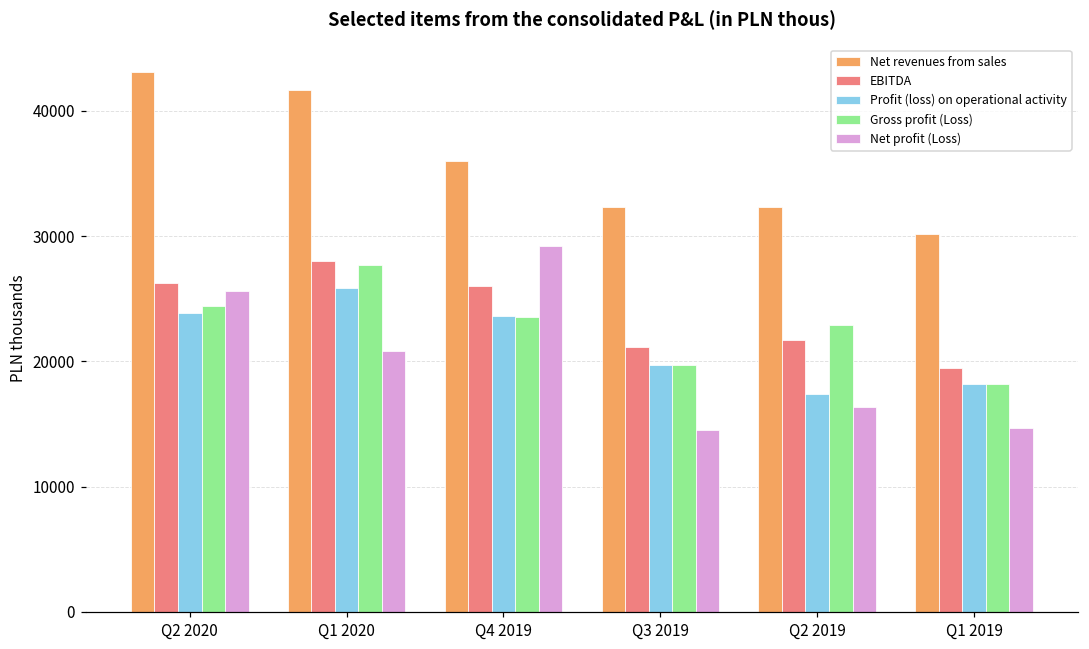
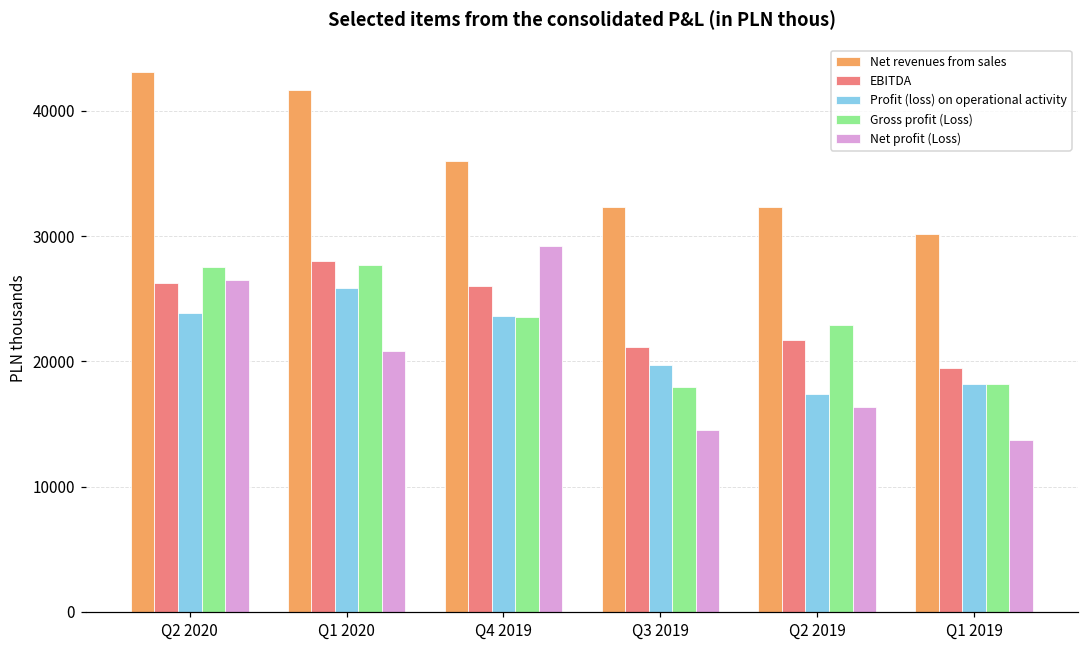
Gross profit (Loss), Q2 2020: 24400 -> 27500
Net profit (Loss), Q2 2020: 25600 -> 26500
Gross profit (Loss), Q3 2019: 19700 -> 17900
Net profit (Loss), Q1 2019: 14700 -> 13700
